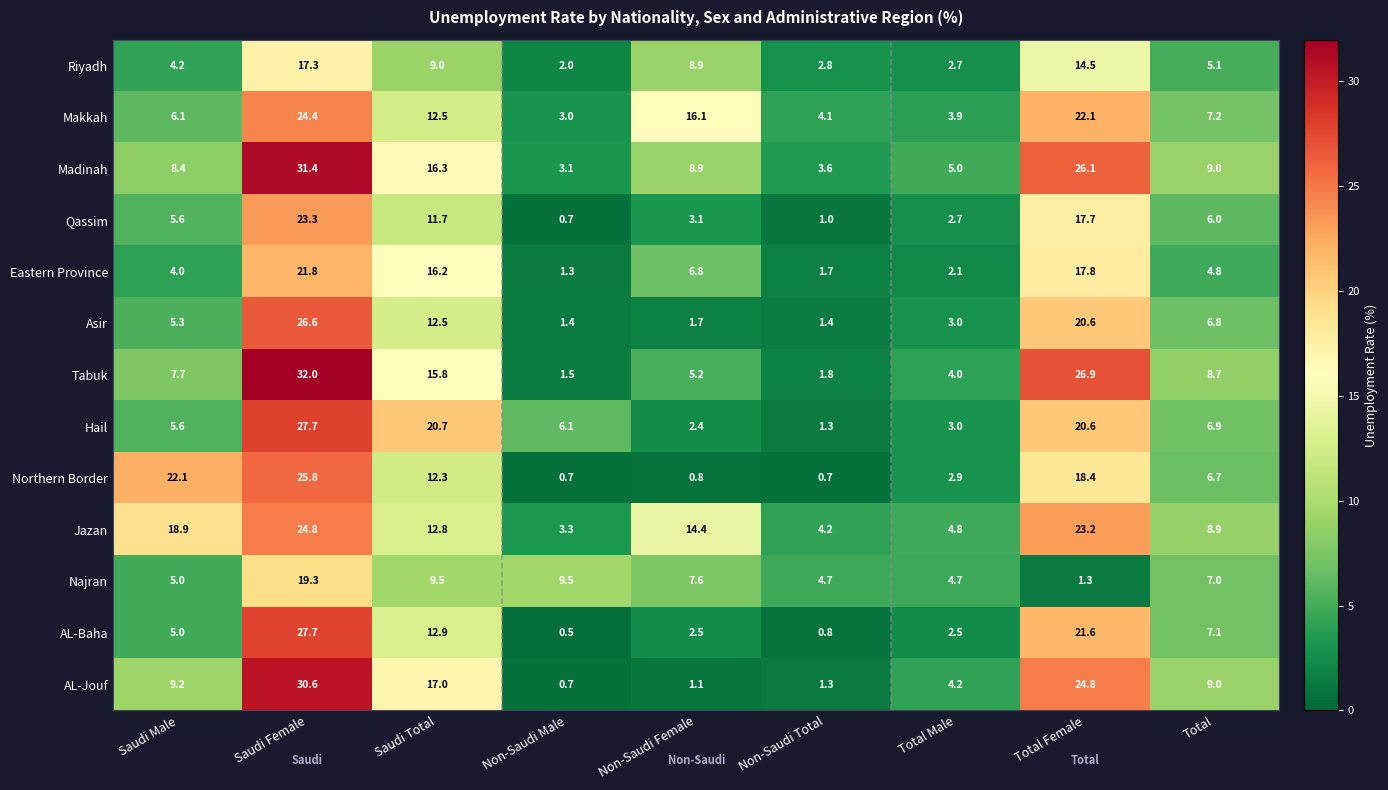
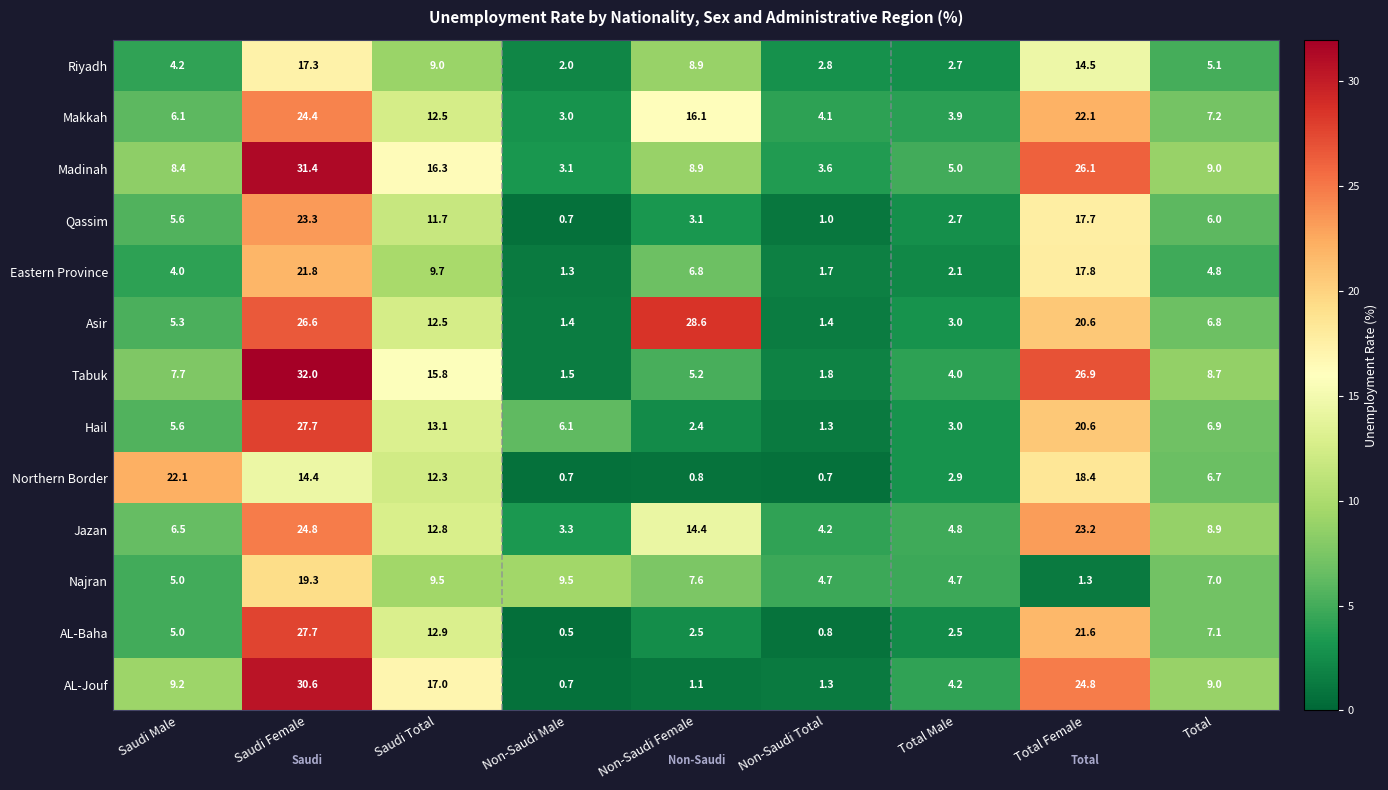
Eastern Province, Saudi Total: 16.2 -> 9.7
Asir, Non-Saudi Female: 1.7 -> 28.6
Hail, Saudi Total: 20.7 -> 13.1
Northern Border, Saudi Female: 25.8 -> 14.4
Jazan, Saudi Male: 18.9 -> 6.5
